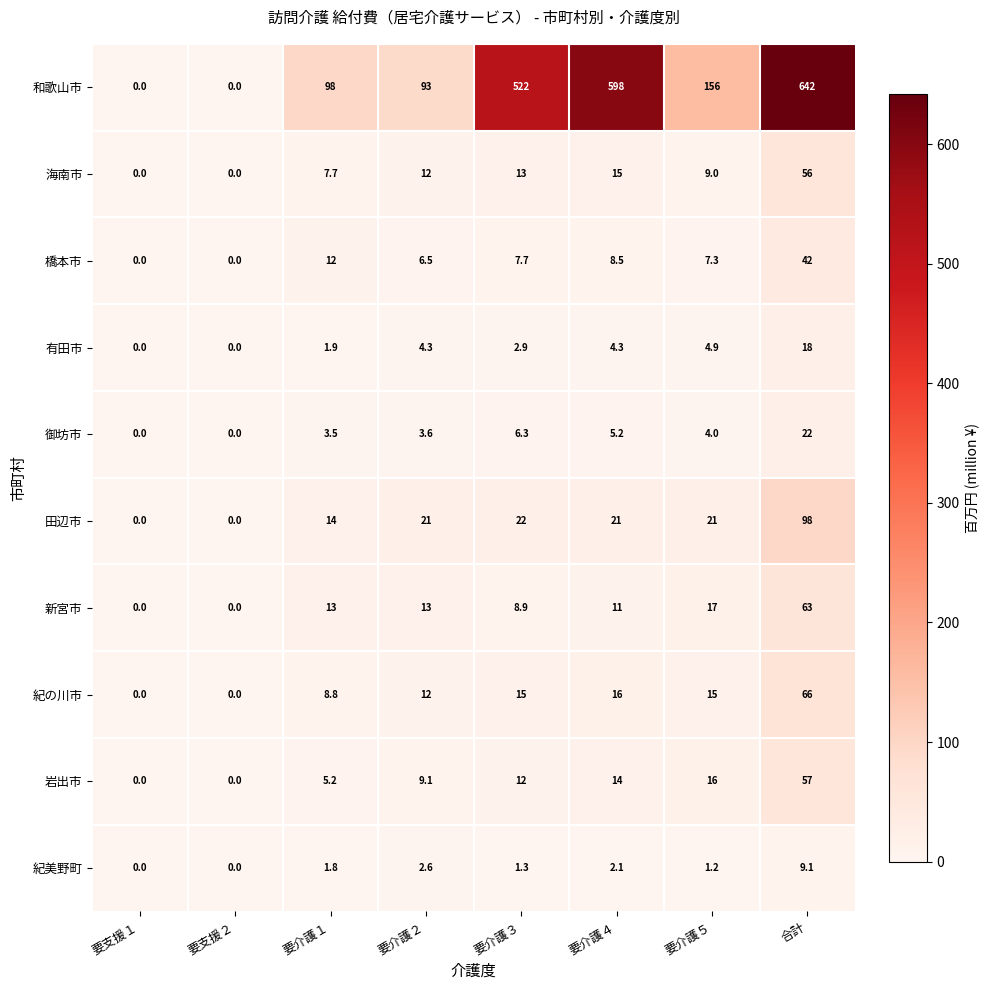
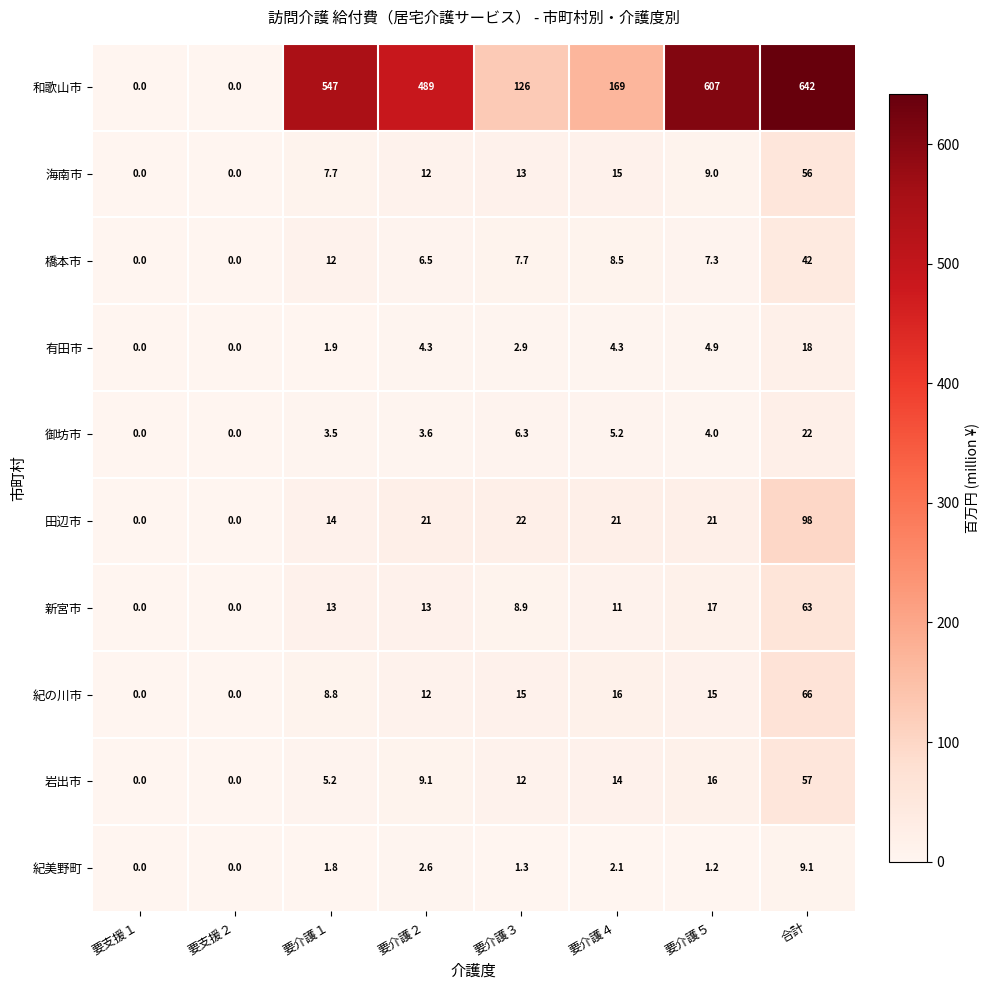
和歌山市, 要介護１: 98 -> 547
和歌山市, 要介護２: 93 -> 489
和歌山市, 要介護３: 522 -> 126
和歌山市, 要介護４: 598 -> 169
和歌山市, 要介護５: 156 -> 607
